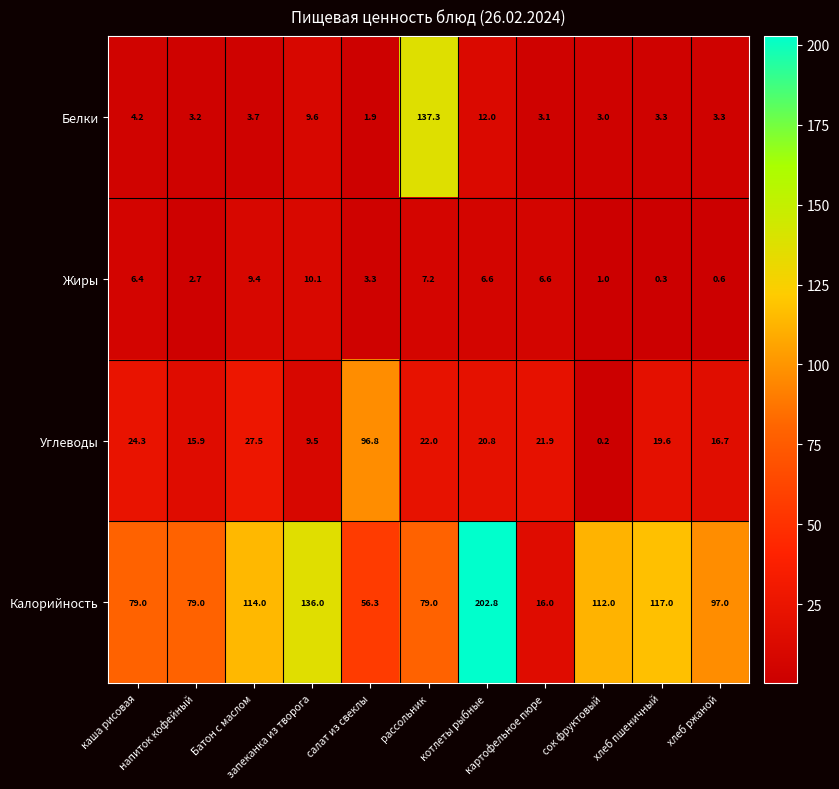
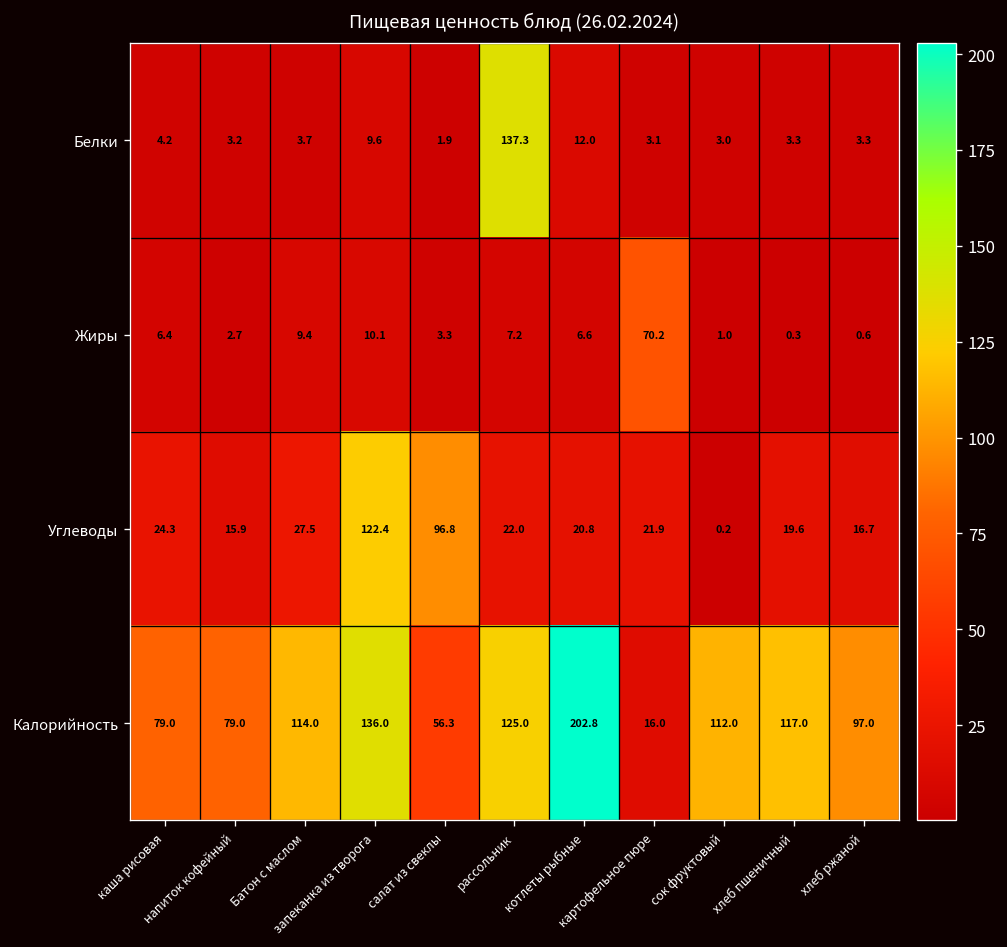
Жиры, картофельное пюре: 6.6 -> 70.2
Углеводы, запеканка из творога: 9.5 -> 122.4
Калорийность, рассольник: 79.0 -> 125.0
